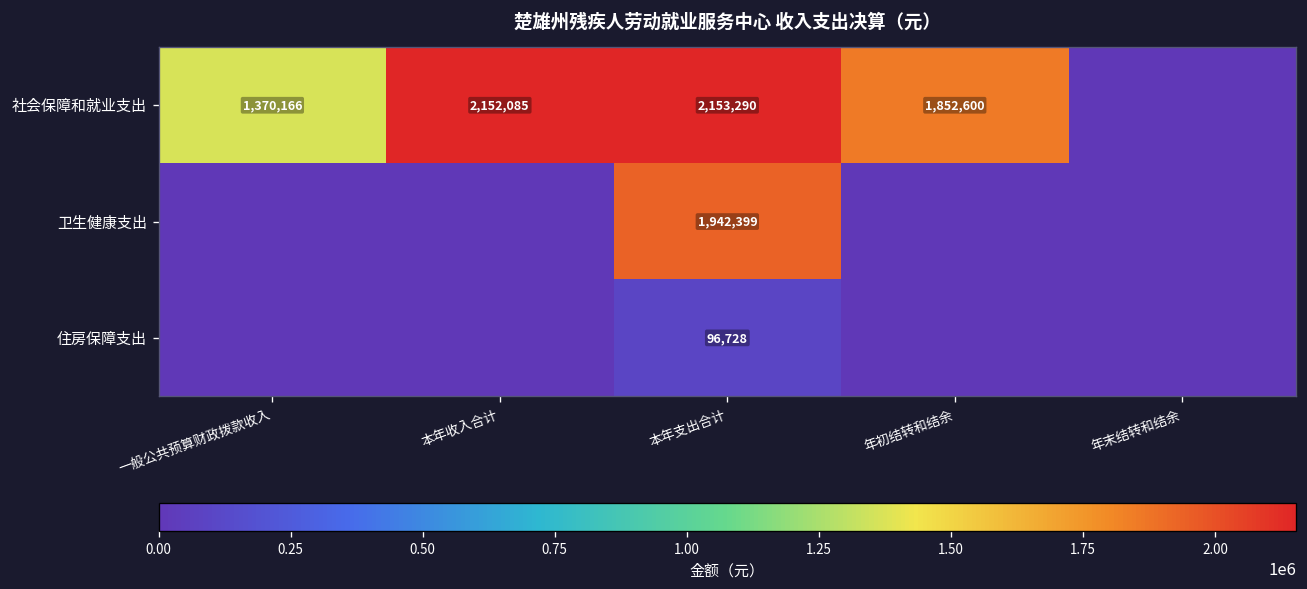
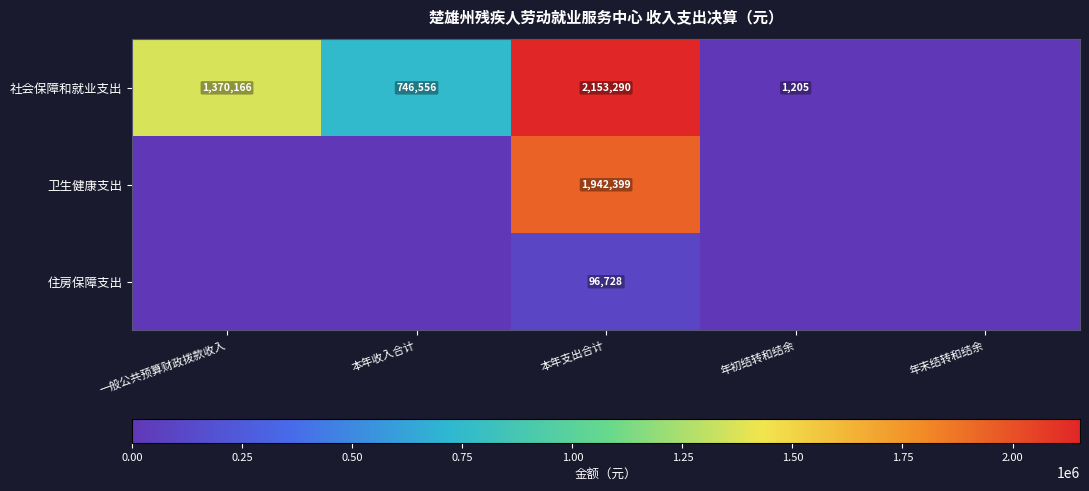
社会保障和就业支出, 本年收入合计: 2,152,085 -> 746,556
社会保障和就业支出, 年初结转和结余: 1,852,600 -> 1,205
